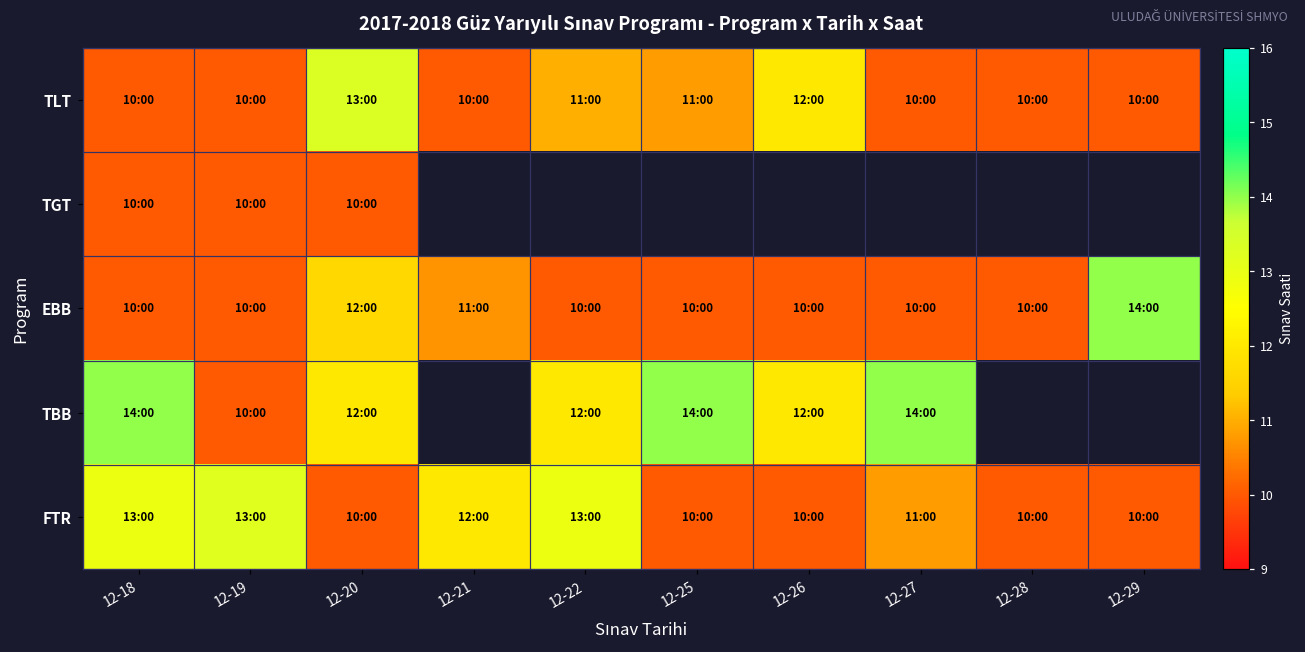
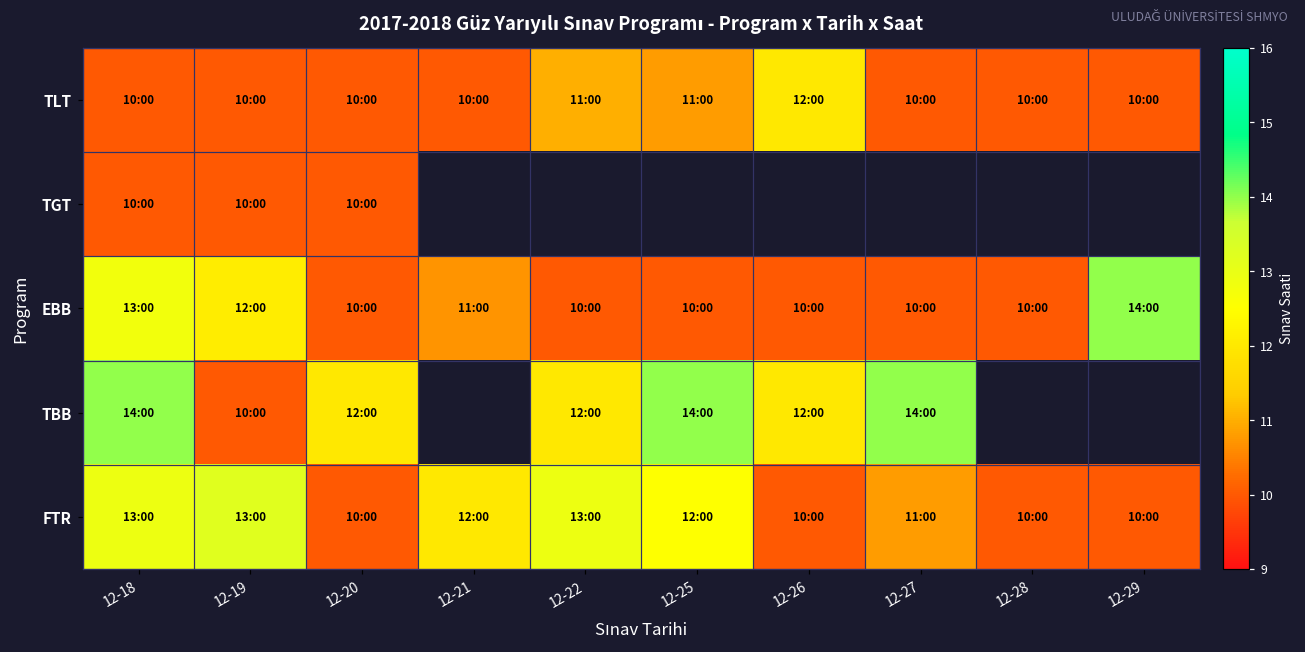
TLT, 12-20: 13:00 -> 10:00
EBB, 12-18: 10:00 -> 13:00
EBB, 12-19: 10:00 -> 12:00
EBB, 12-20: 12:00 -> 10:00
FTR, 12-25: 10:00 -> 12:00
